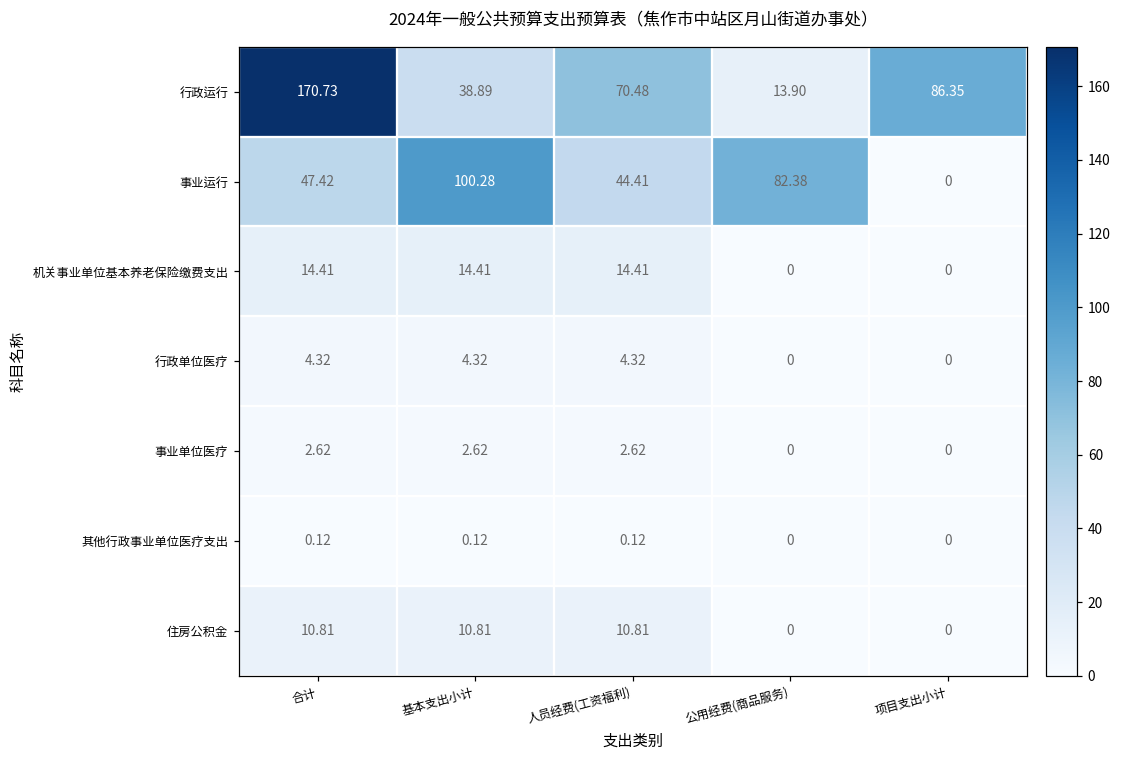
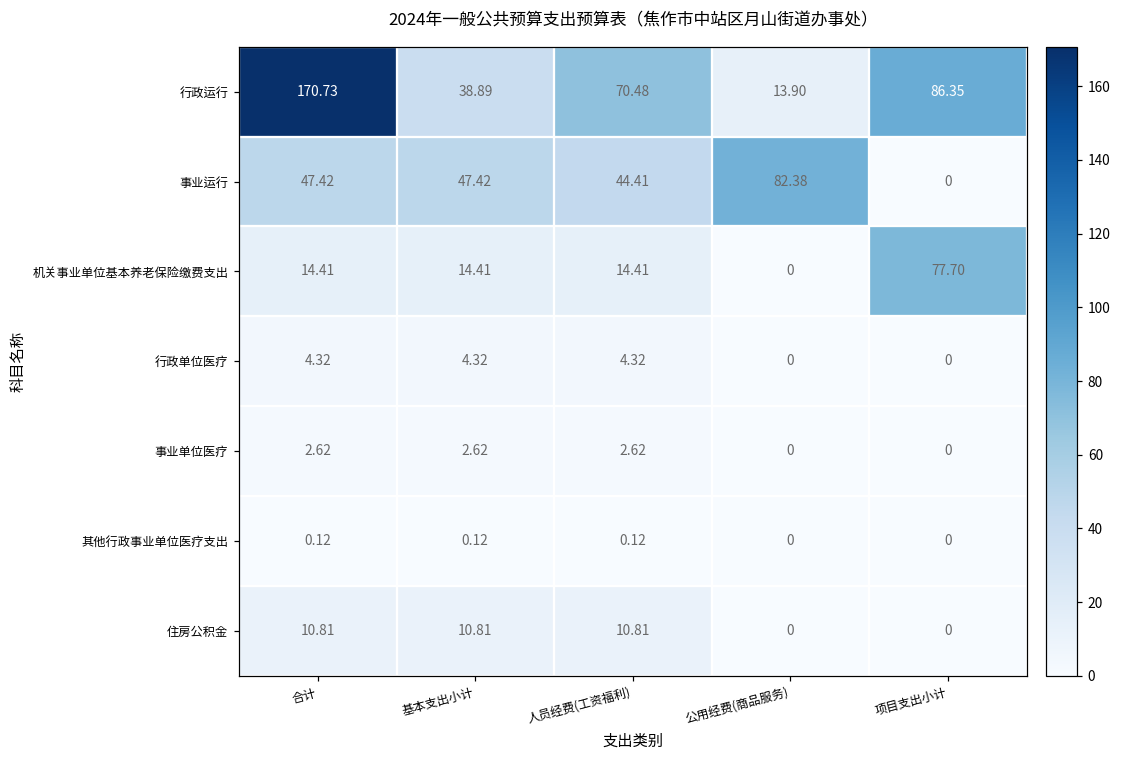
事业运行, 基本支出小计: 100.28 -> 47.42
机关事业单位基本养老保险缴费支出, 项目支出小计: 0 -> 77.70
